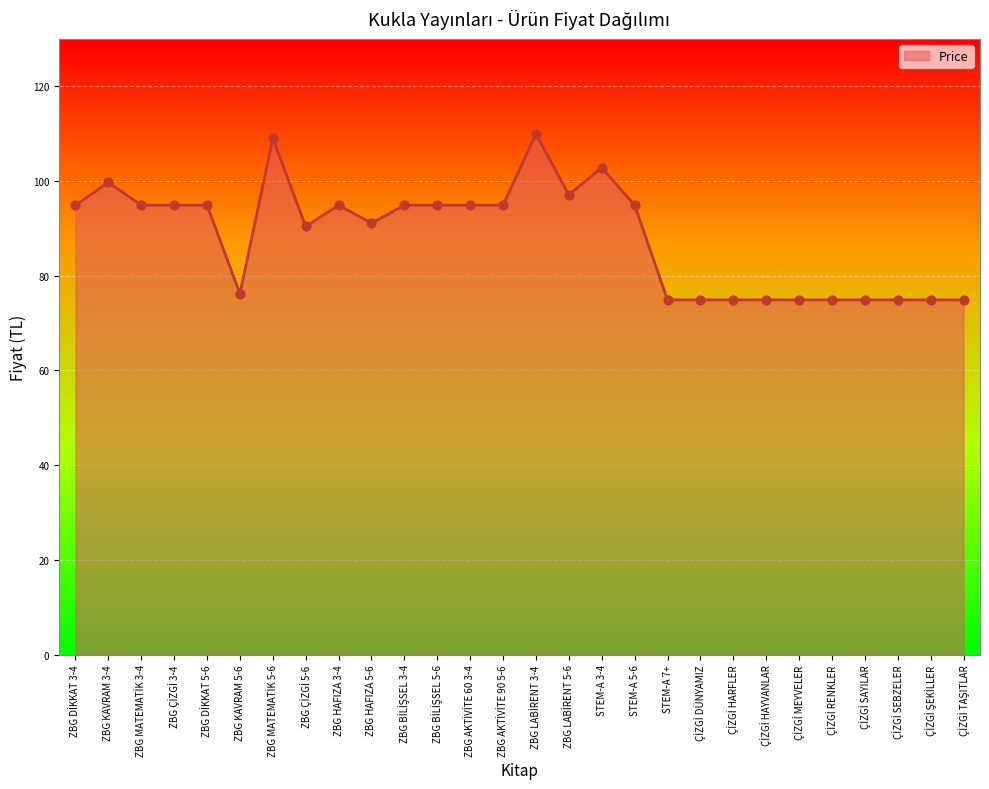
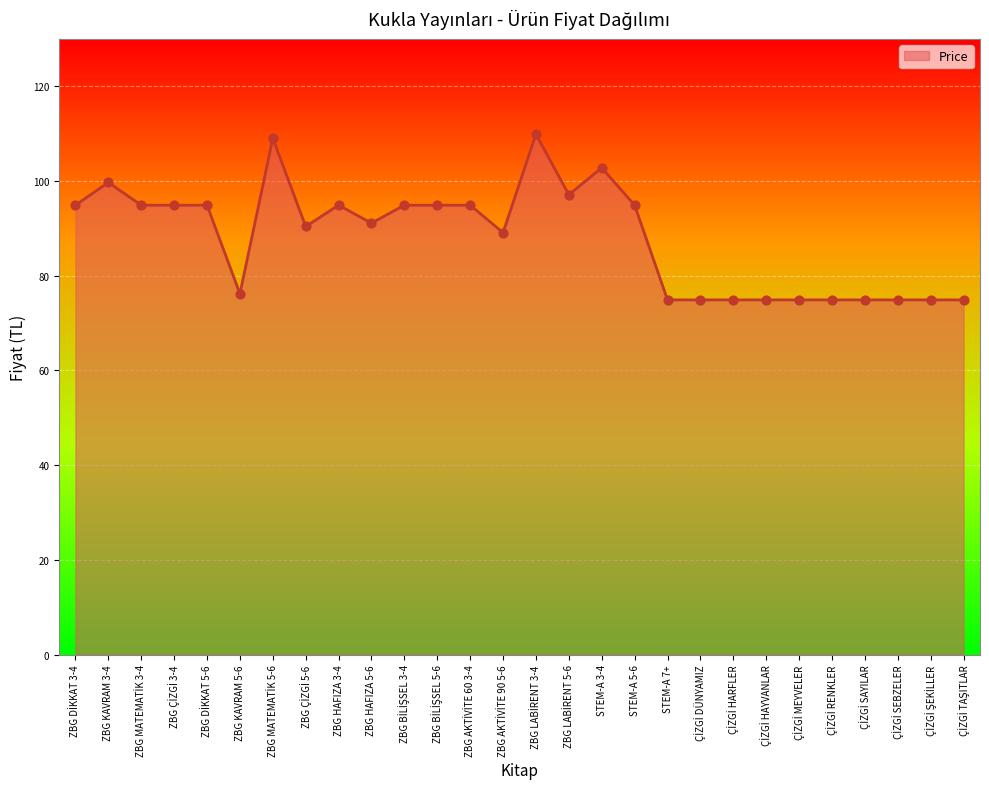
ZBG AKTİVİTE 90 5-6: 95 -> 89
